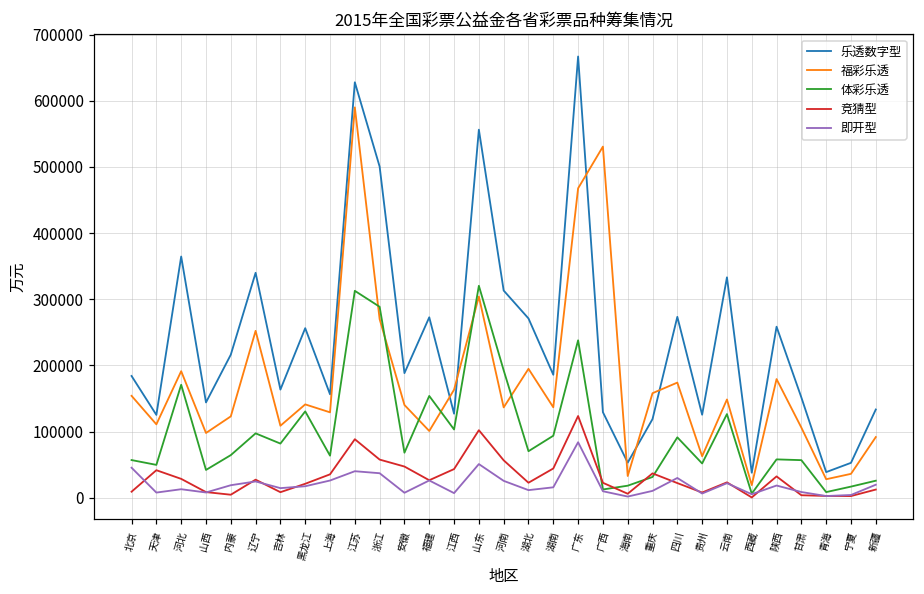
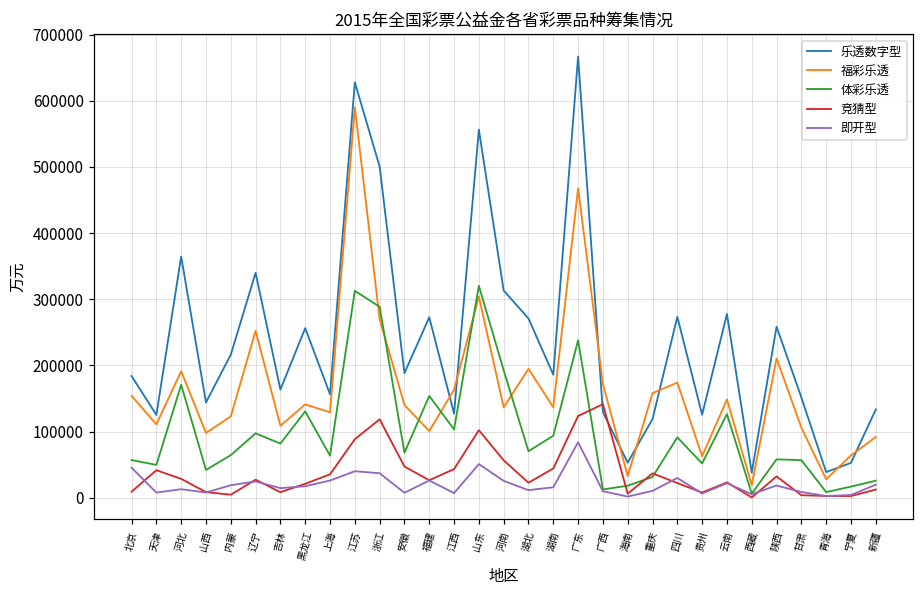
竞猜型, 浙江: 60000 -> 120000
福彩乐透, 广西: 530000 -> 170000
竞猜型, 广西: 20000 -> 140000
乐透数字型, 云南: 330000 -> 280000
福彩乐透, 陕西: 180000 -> 210000
福彩乐透, 宁夏: 40000 -> 60000
